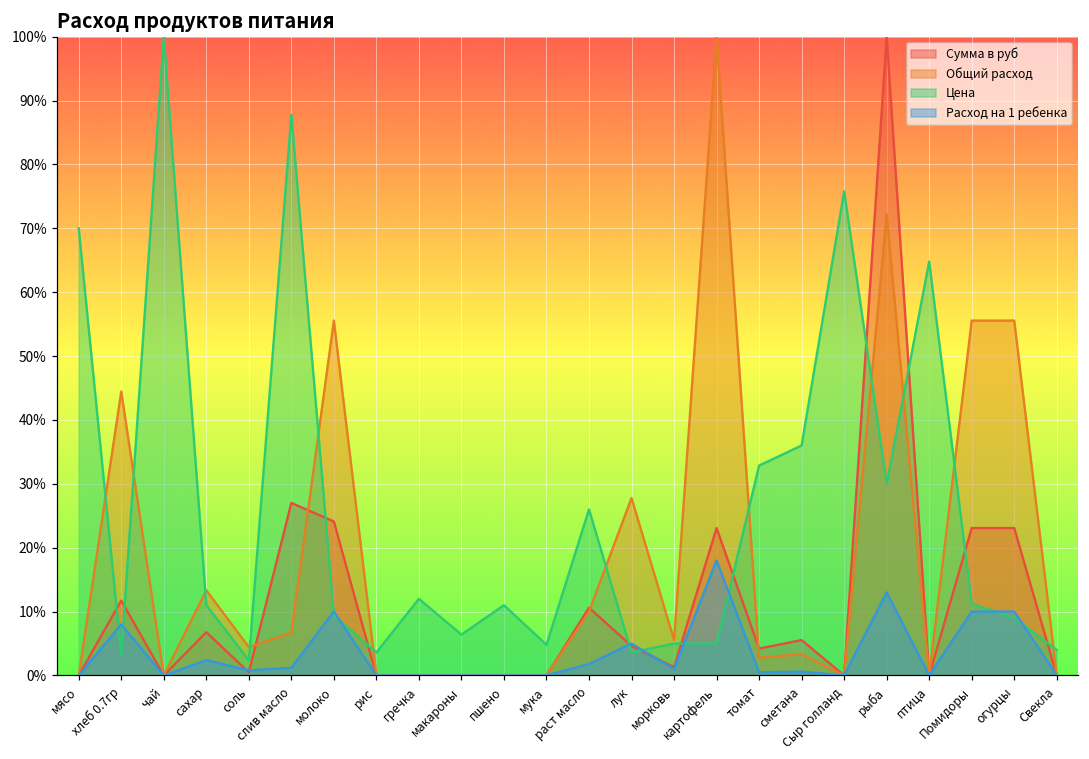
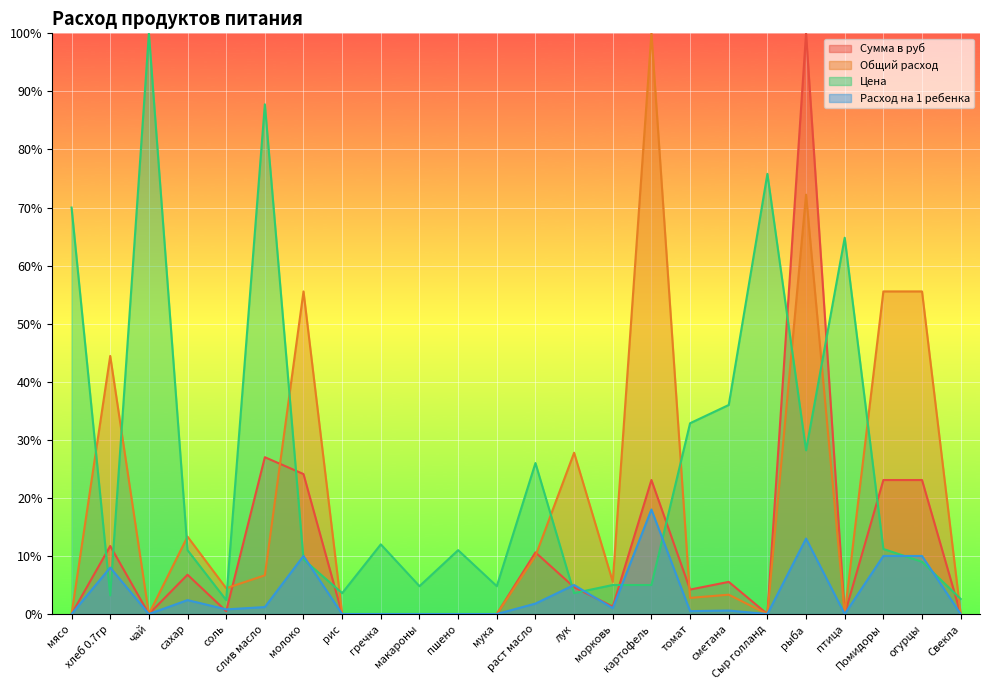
Цена, макароны: 6% -> 5%
Цена, рыба: 30% -> 28%
Цена, Свекла: 4% -> 3%
